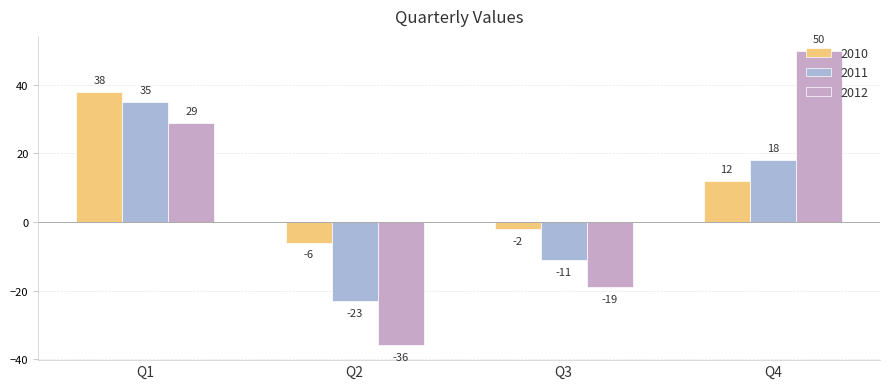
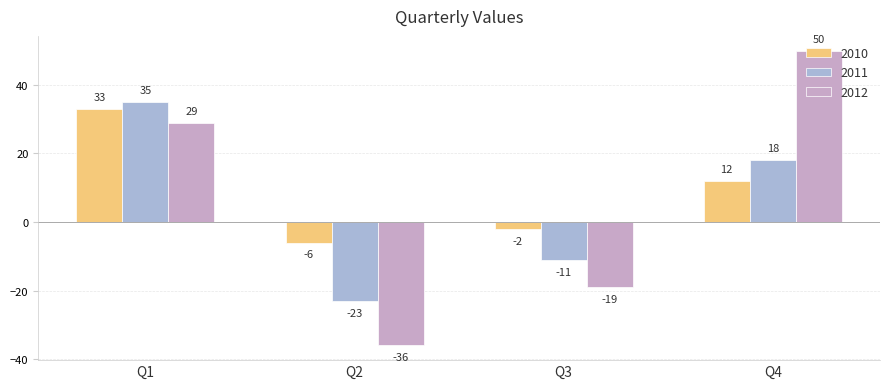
2010, Q1: 38 -> 33
